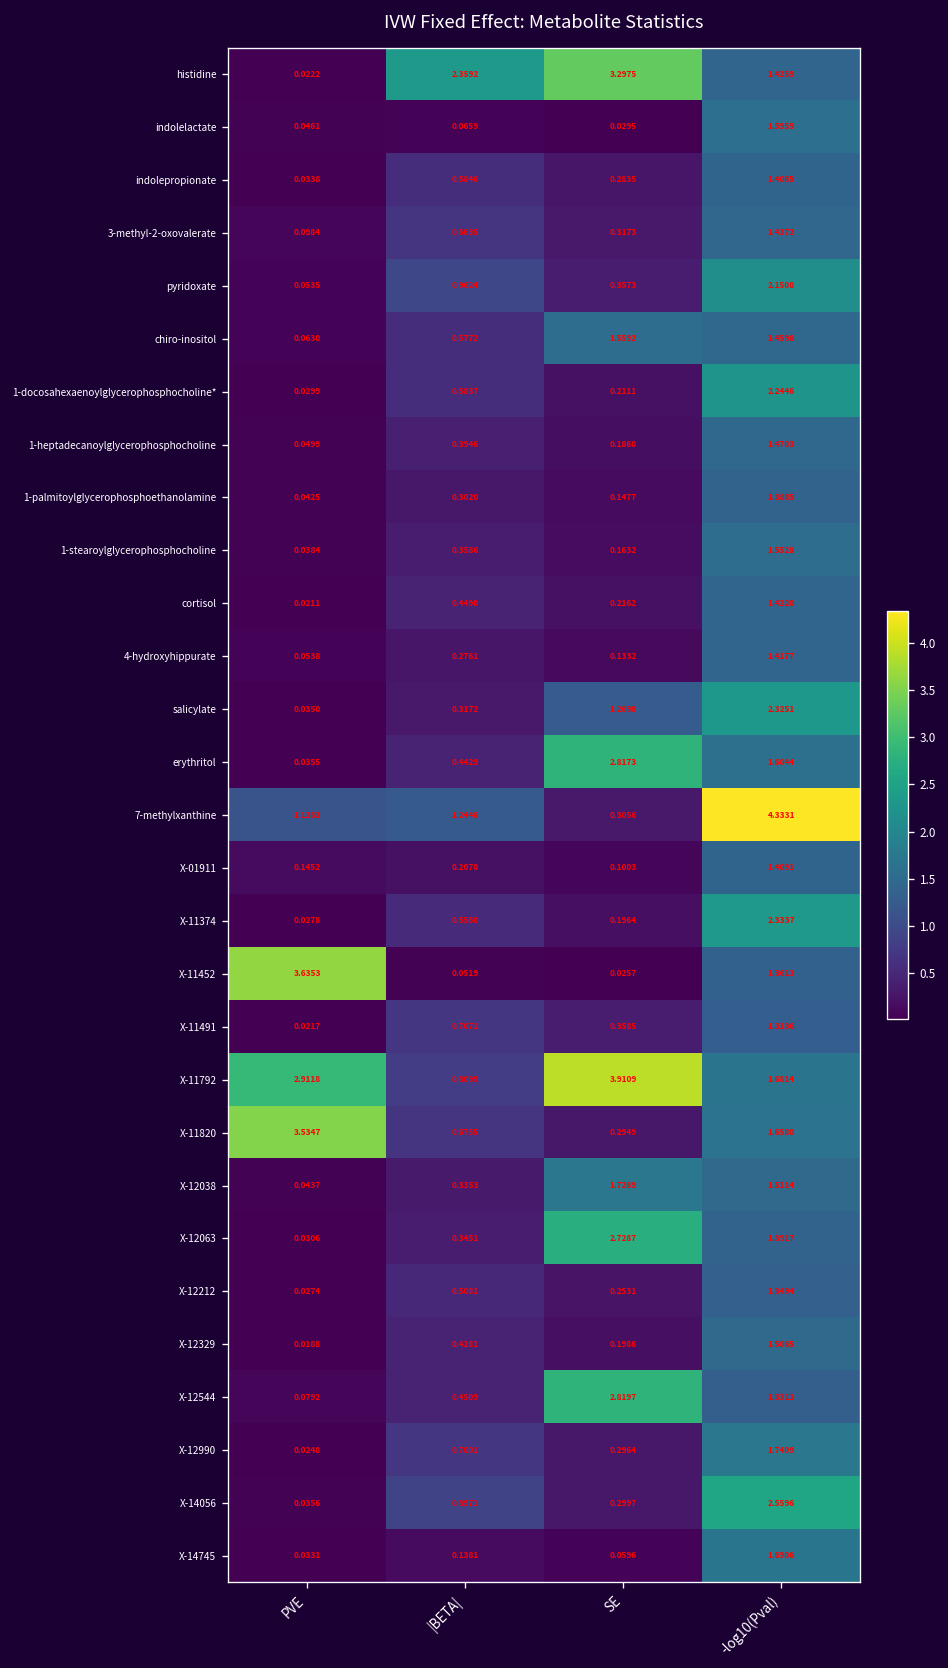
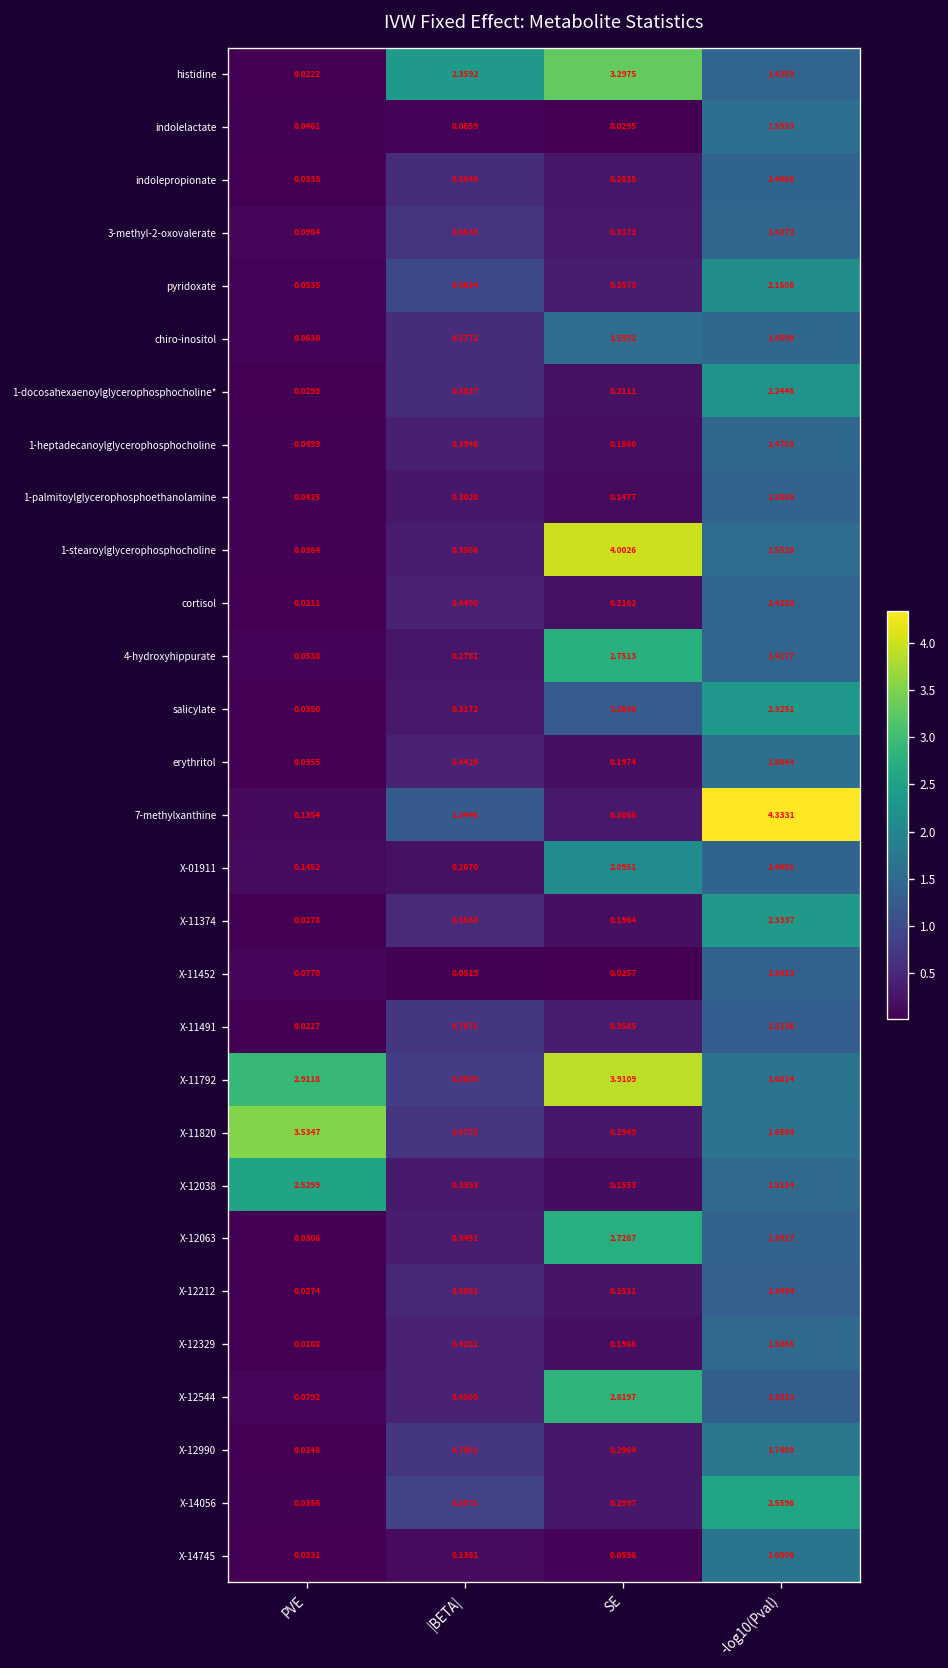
1-stearoylglycerophosphocholine, SE: 0.1632 -> 4.0026
4-hydroxyhippurate, SE: 0.1332 -> 2.7513
erythritol, SE: 2.8173 -> 0.1974
7-methylxanthine, PVE: 1.1363 -> 0.1354
X-01911, SE: 0.1003 -> 2.0951
X-11452, PVE: 3.6353 -> 0.0770
X-12038, PVE: 0.0437 -> 2.5299
X-12038, SE: 1.7269 -> 0.1553
